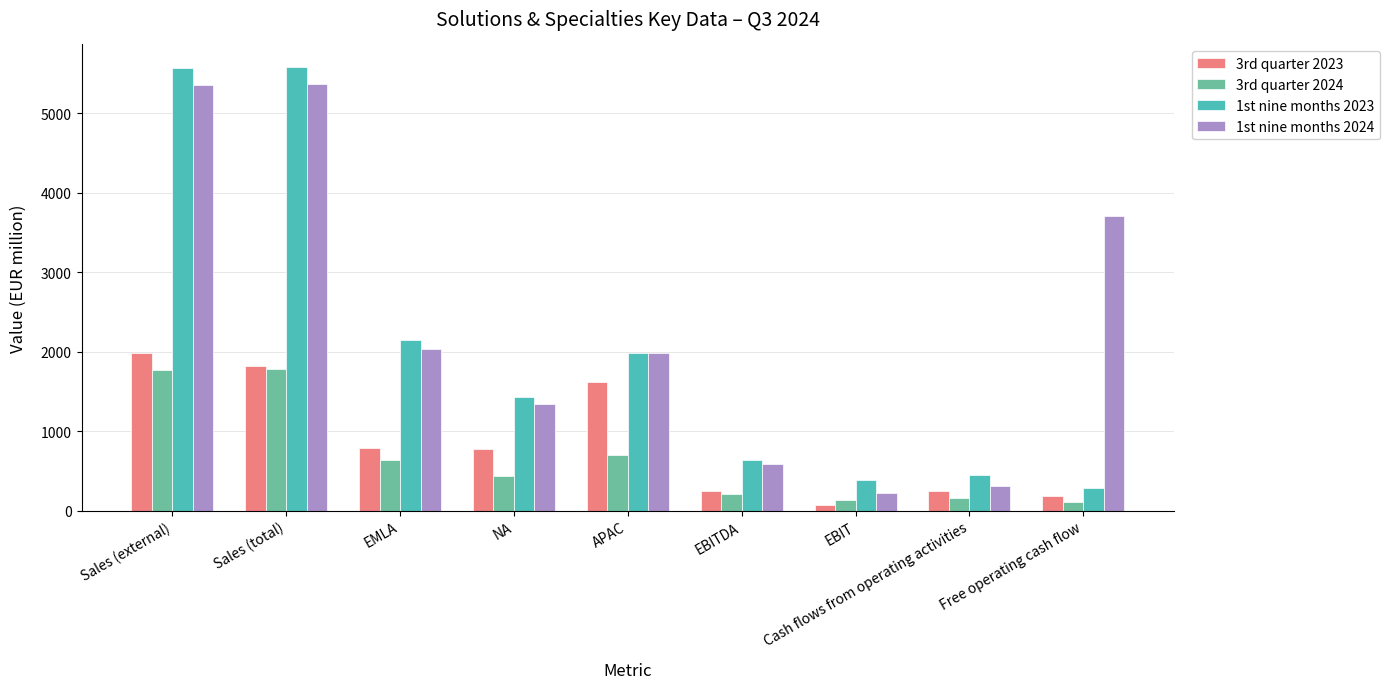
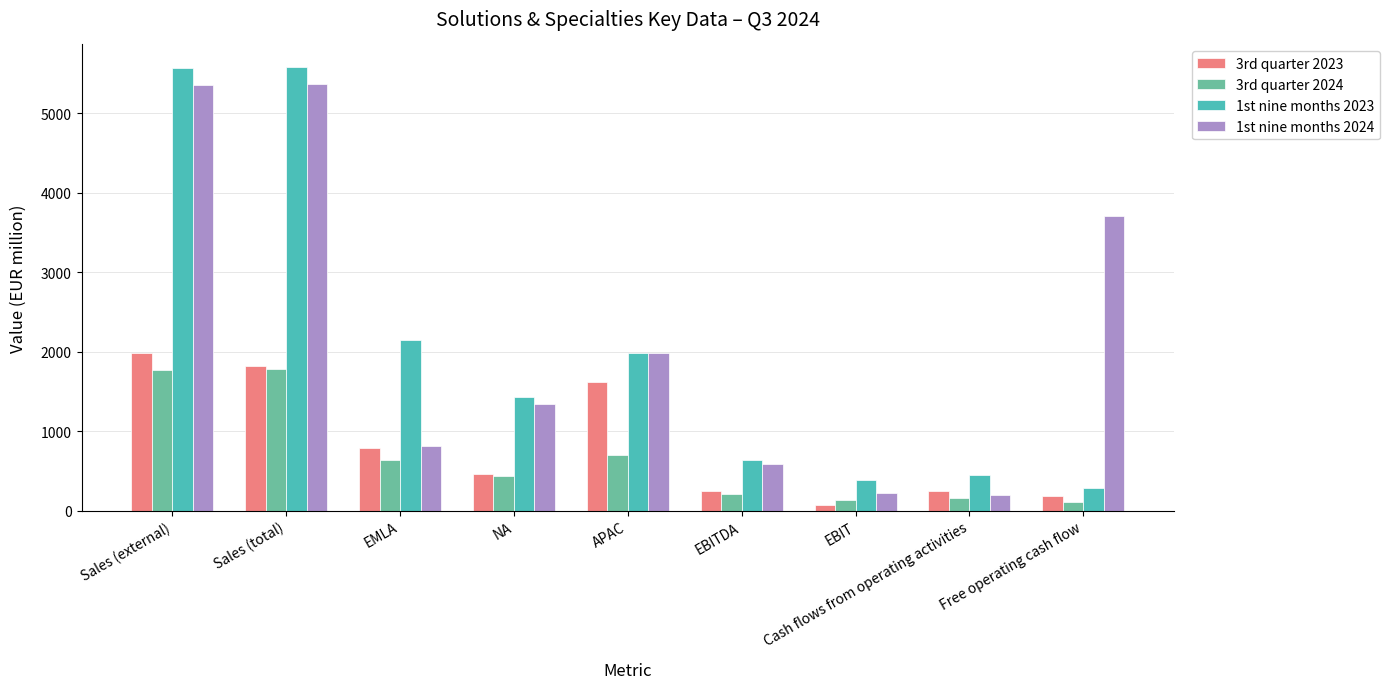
1st nine months 2024, EMLA: 2000 -> 800
3rd quarter 2023, NA: 800 -> 500
1st nine months 2024, Cash flows from operating activities: 300 -> 200
